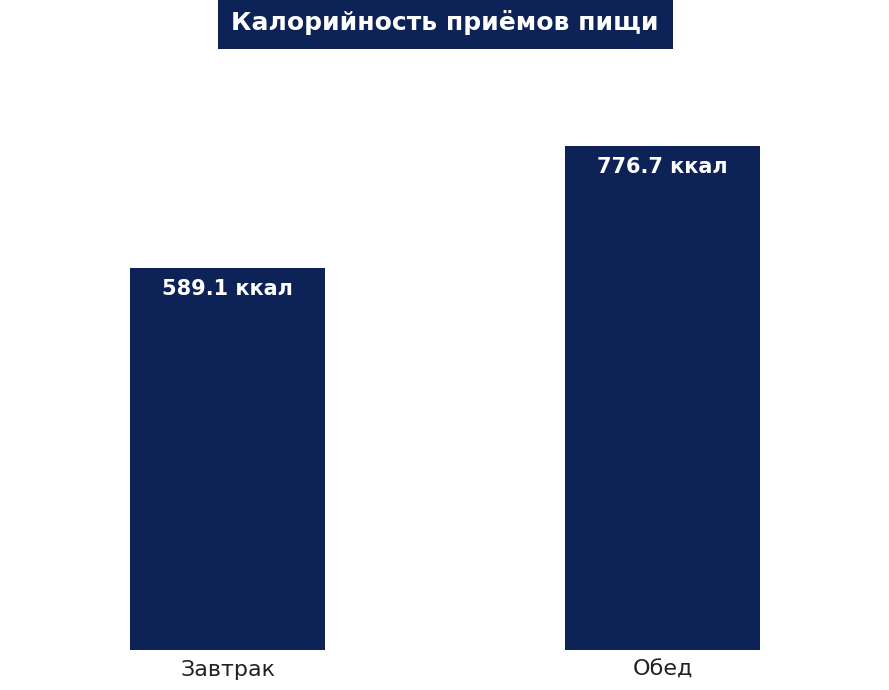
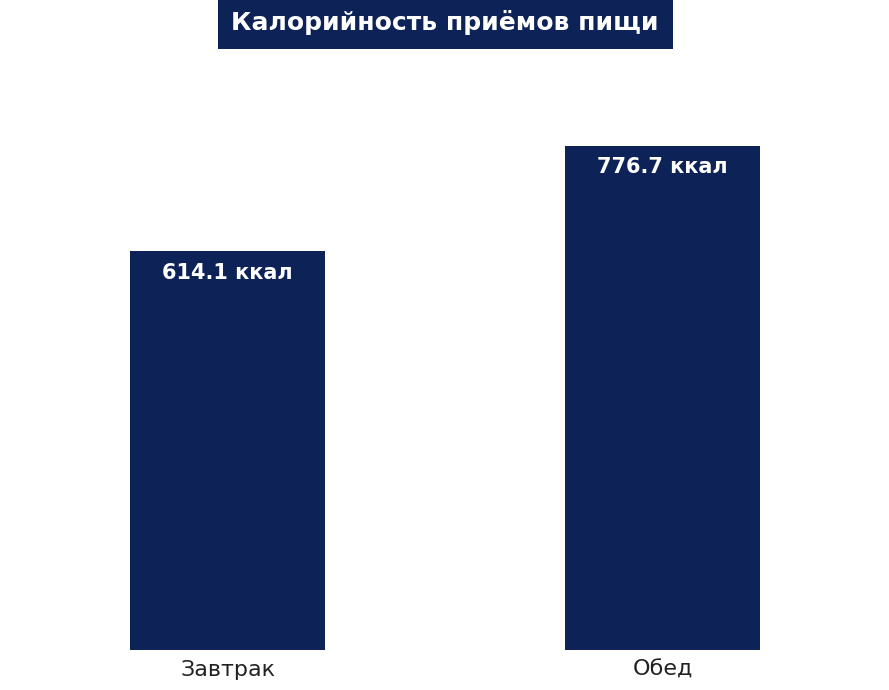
Завтрак: 589.1 -> 614.1
